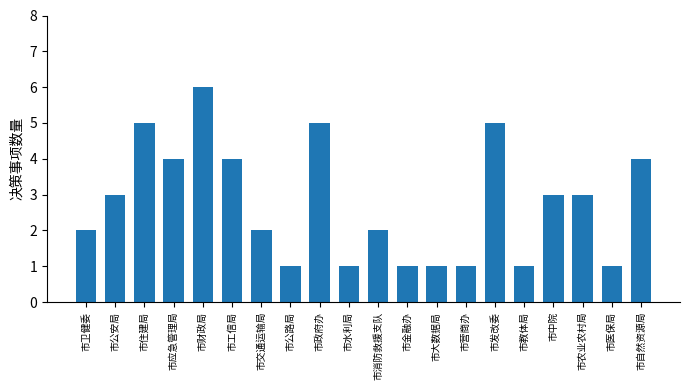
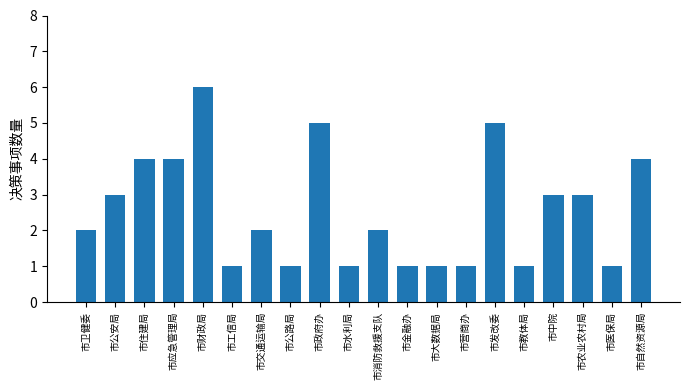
市住建局: 5 -> 4
市工信局: 4 -> 1
